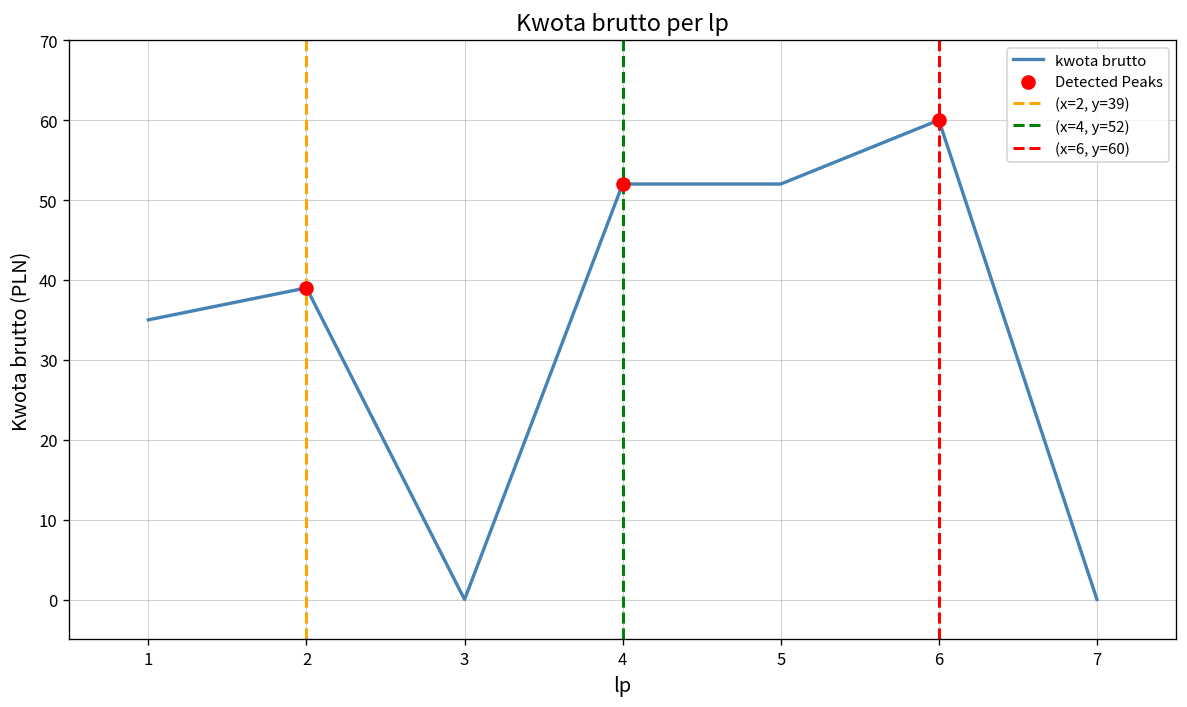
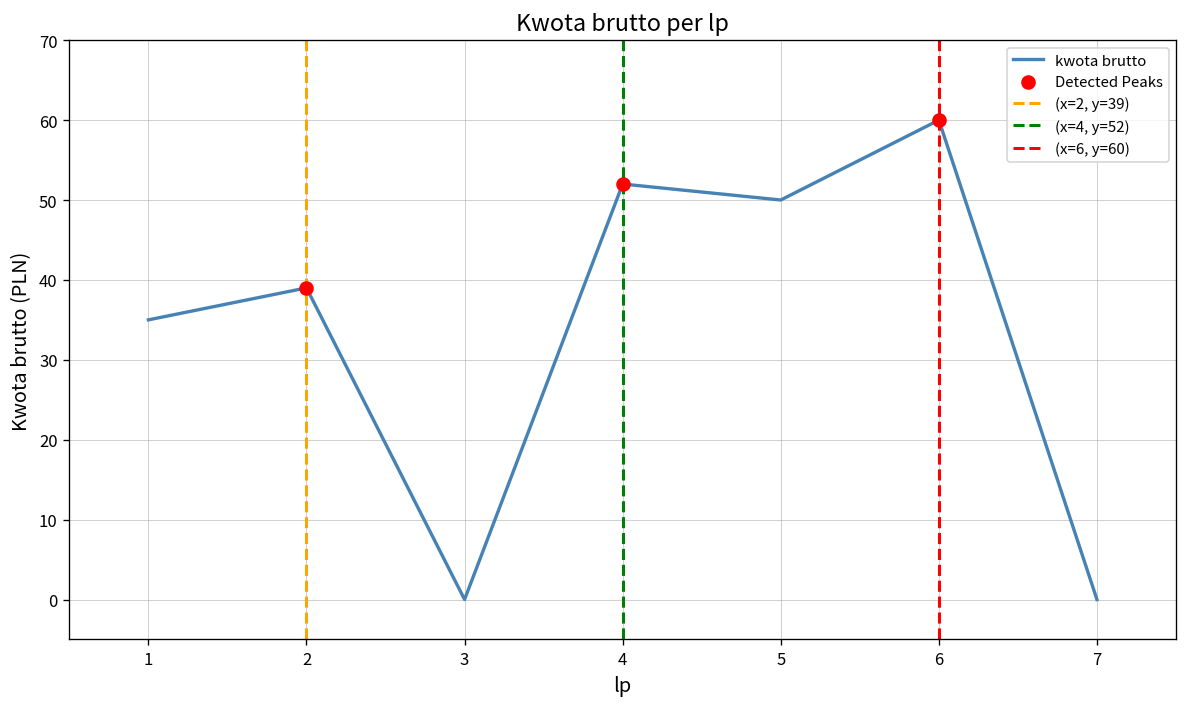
kwota brutto, 5: 52 -> 50
